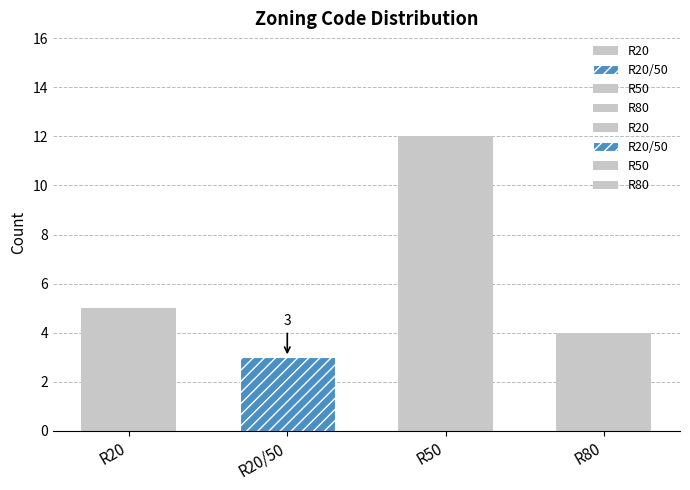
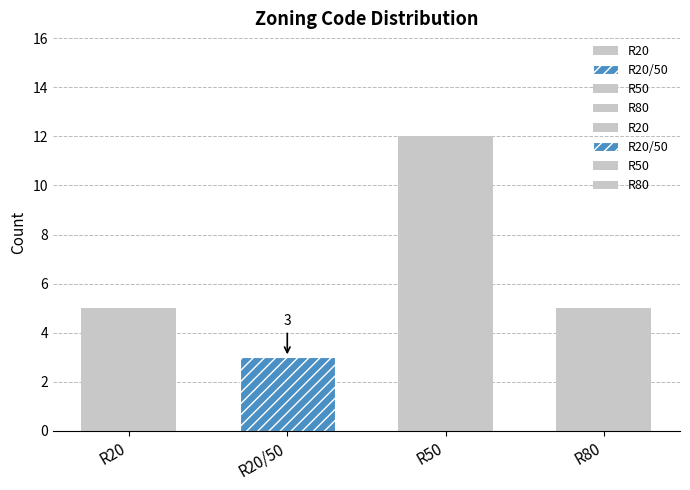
R80: 4 -> 5
